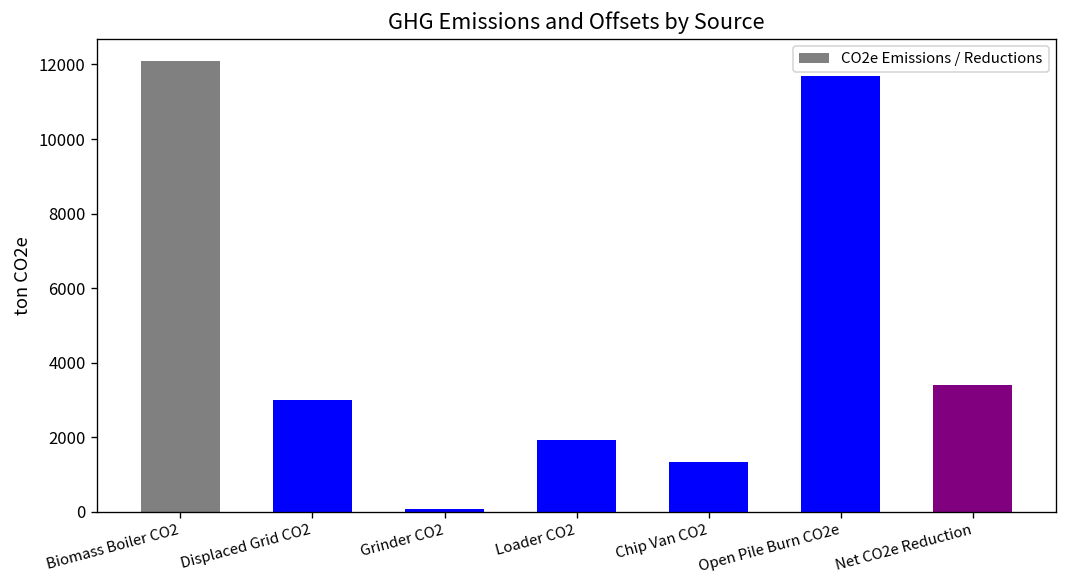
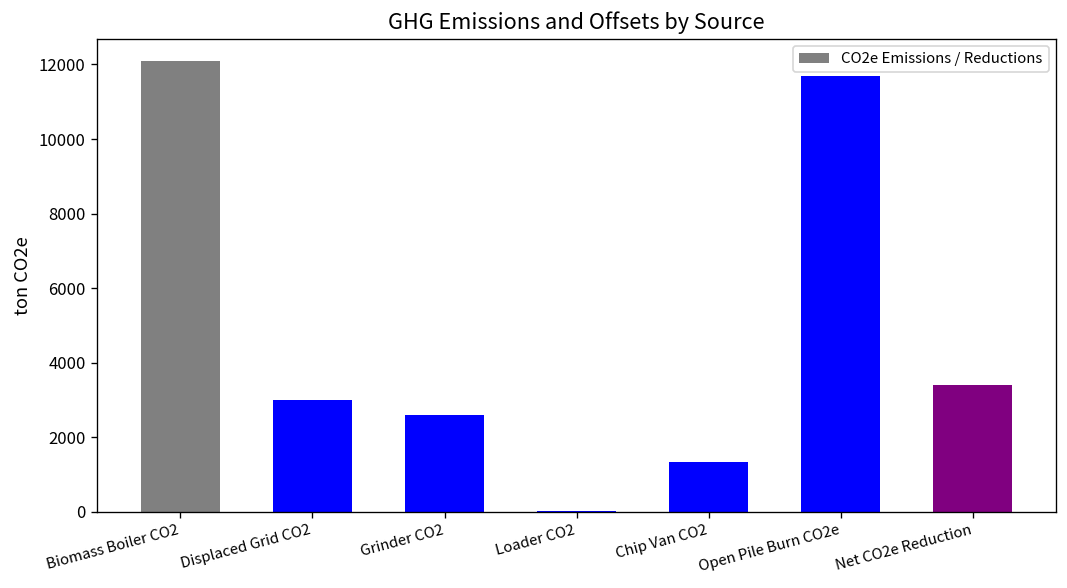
Grinder CO2: 100 -> 2600
Loader CO2: 1900 -> 0
